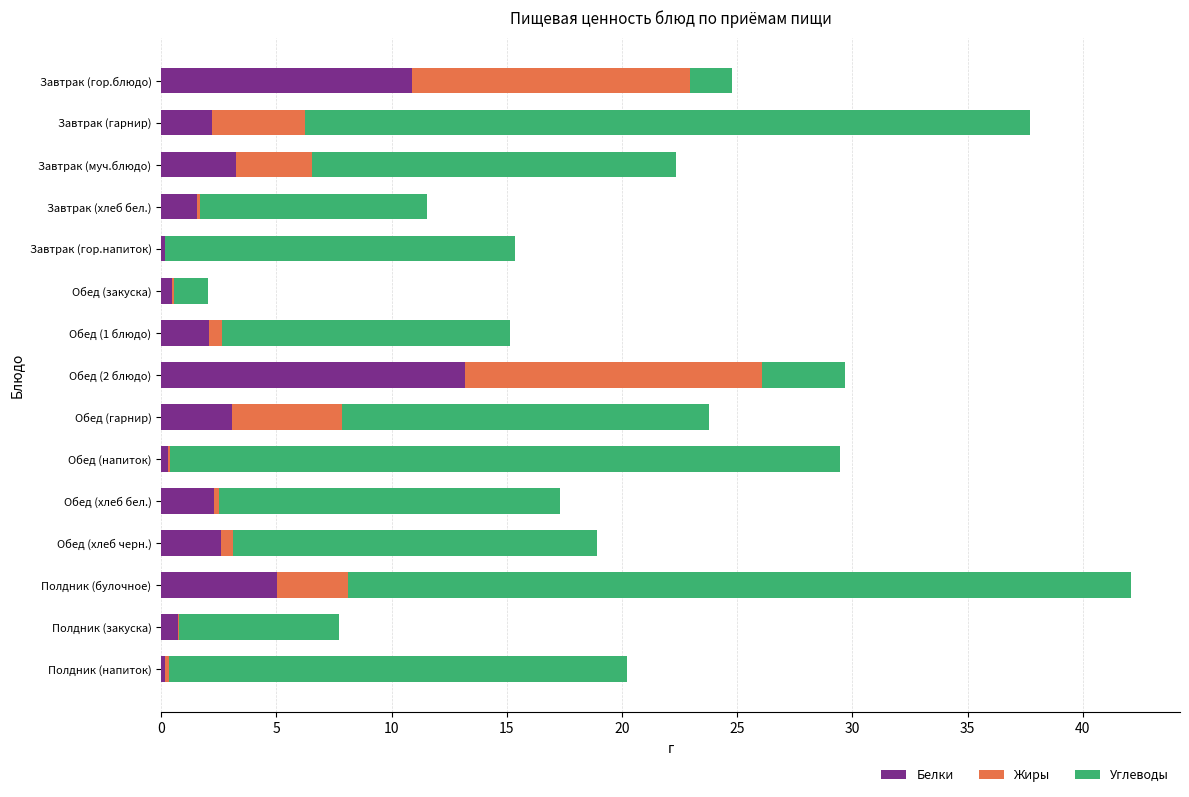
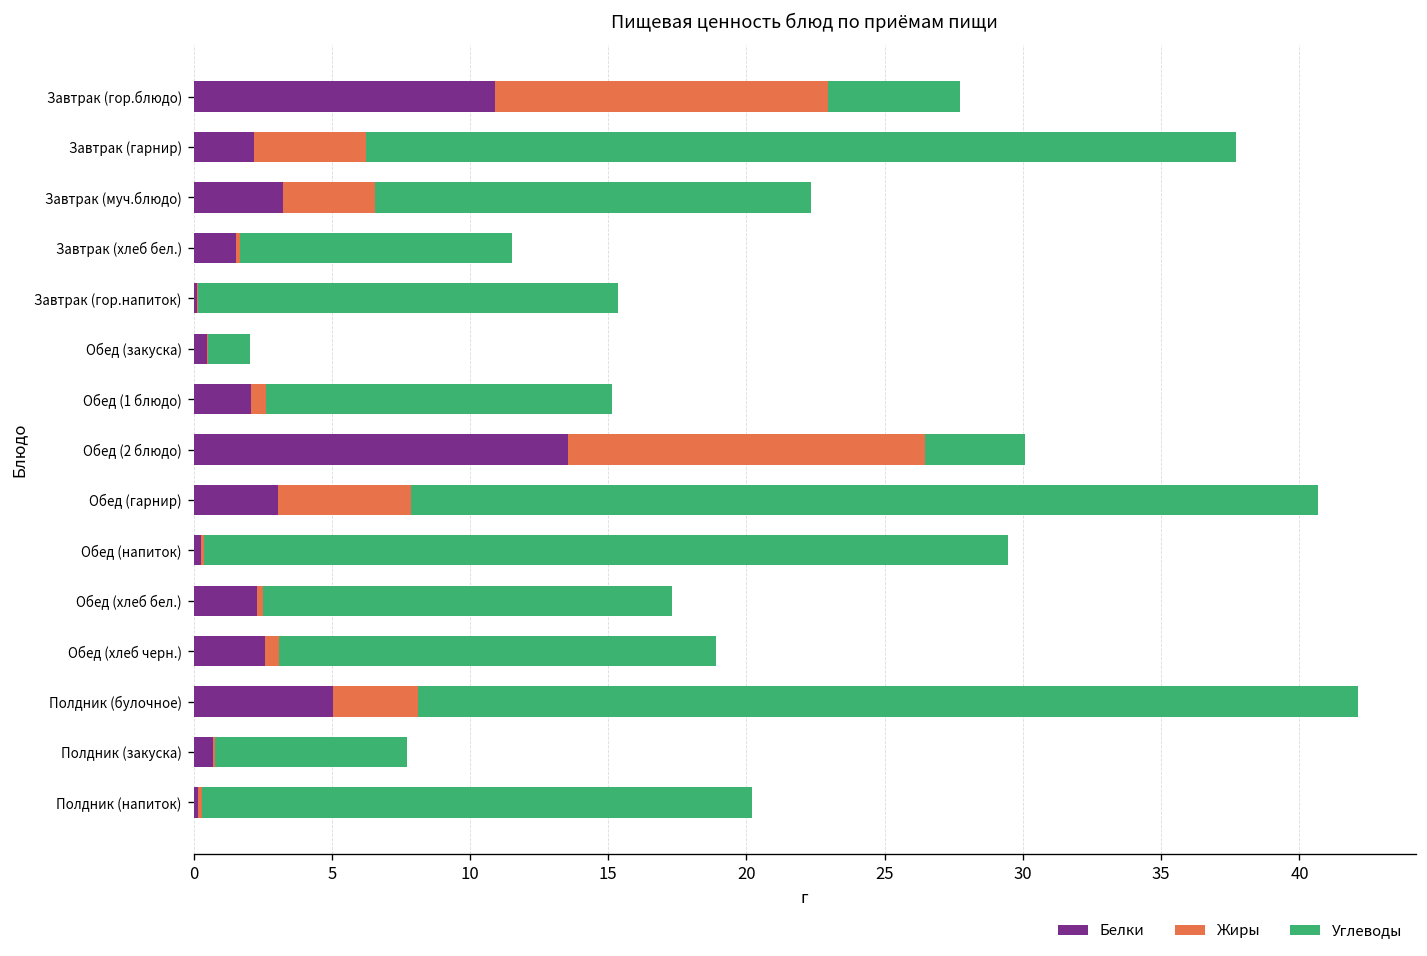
Углеводы, Завтрак (гор.блюдо): 1.8 -> 4.8
Белки, Обед (2 блюдо): 13.2 -> 13.6
Углеводы, Обед (гарнир): 15.9 -> 32.8
